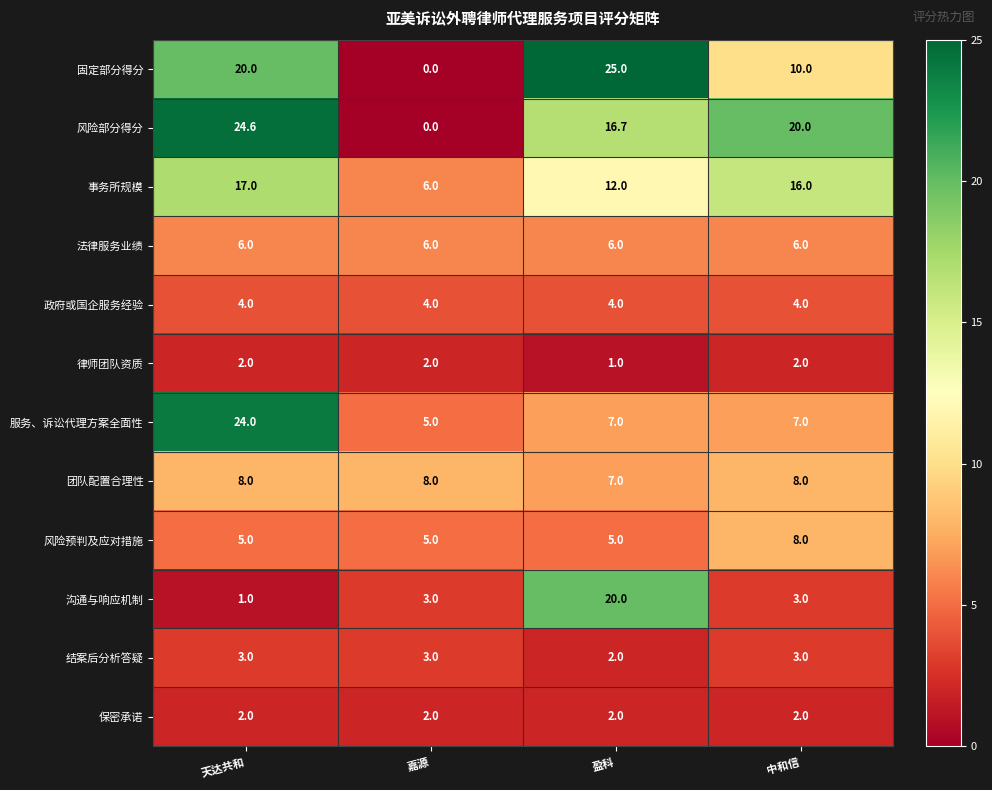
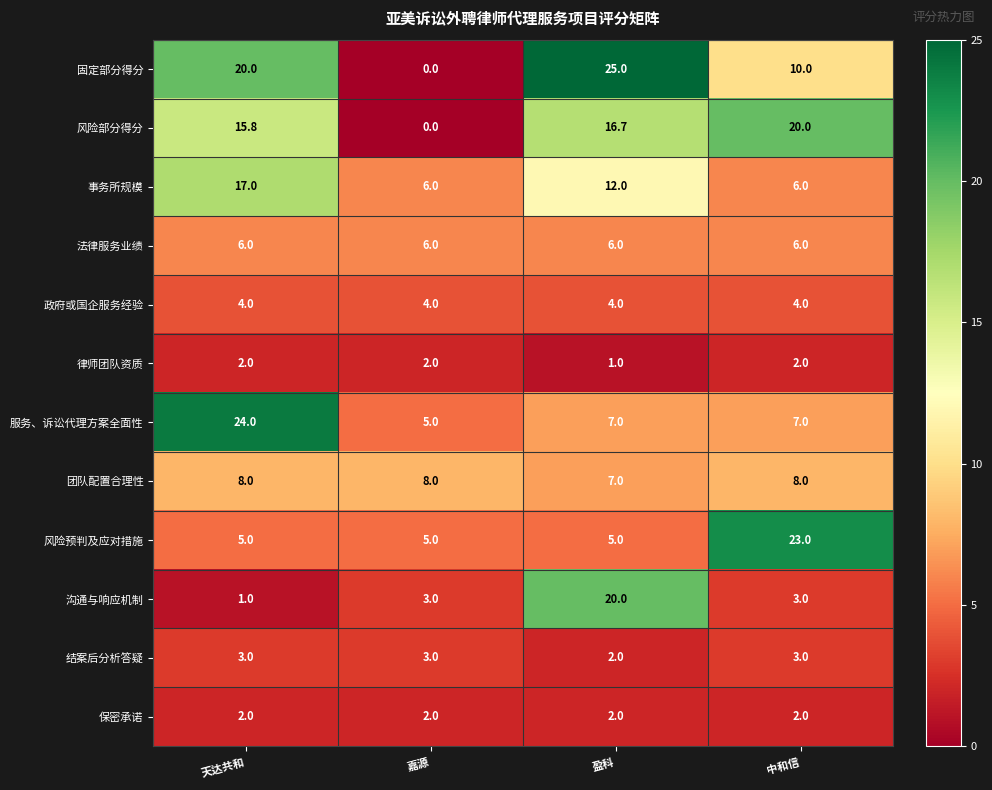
风险部分得分, 天达共和: 24.6 -> 15.8
事务所规模, 中和信: 16.0 -> 6.0
风险预判及应对措施, 中和信: 8.0 -> 23.0
